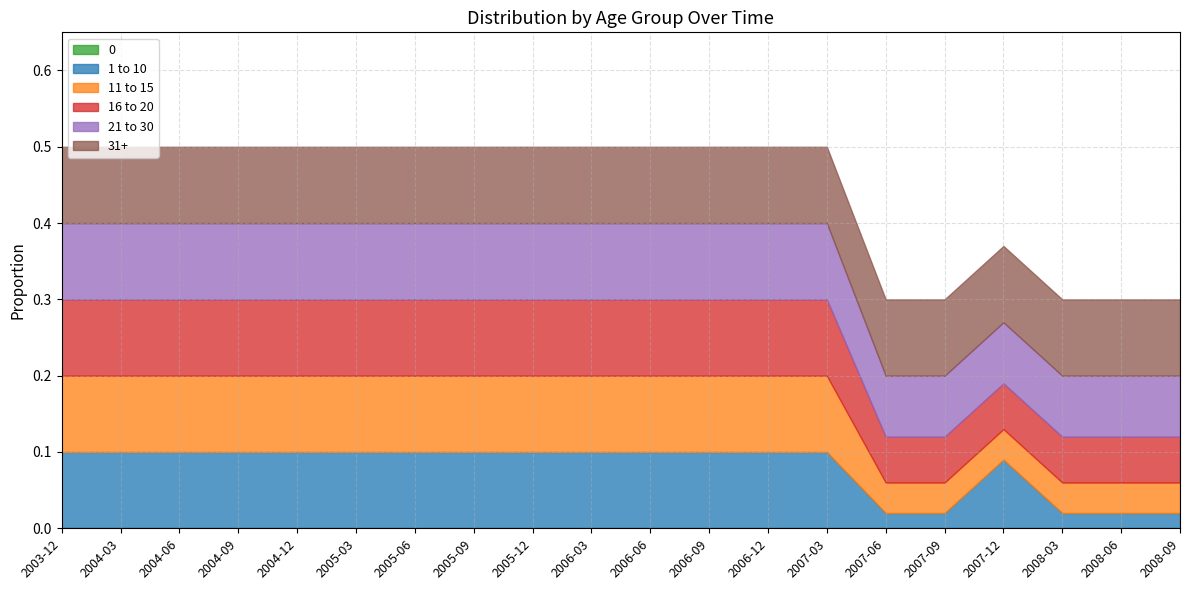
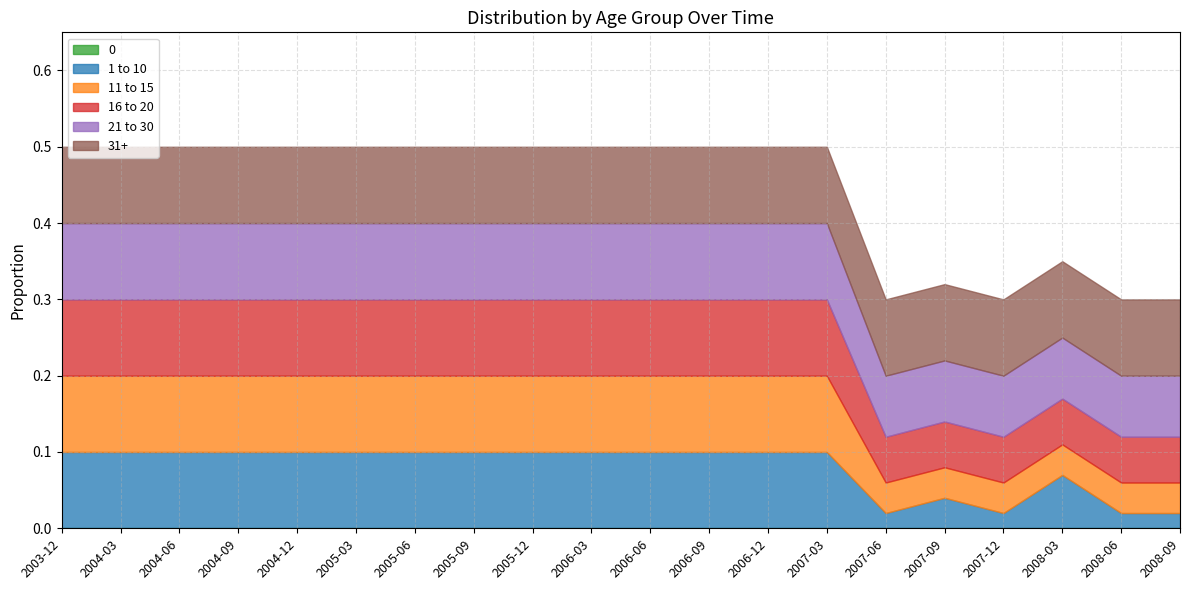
1 to 10, 2007-09: 0.02 -> 0.04
1 to 10, 2007-12: 0.09 -> 0.02
1 to 10, 2008-03: 0.02 -> 0.07
